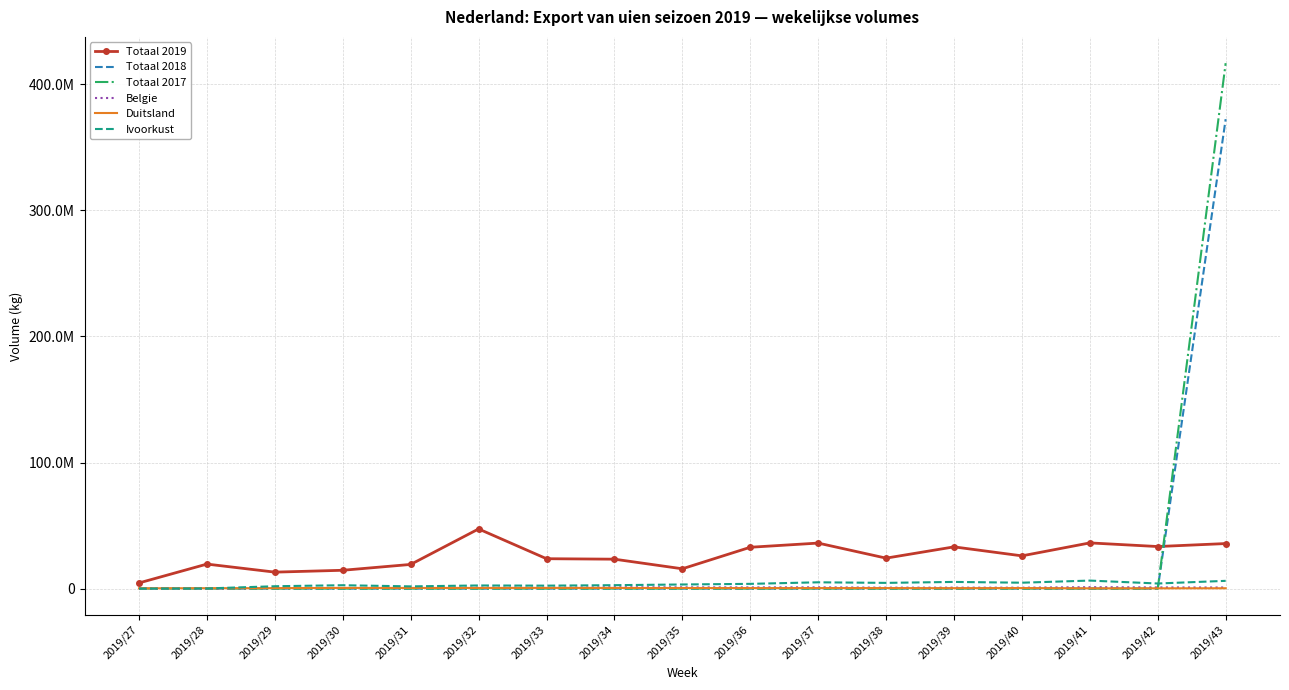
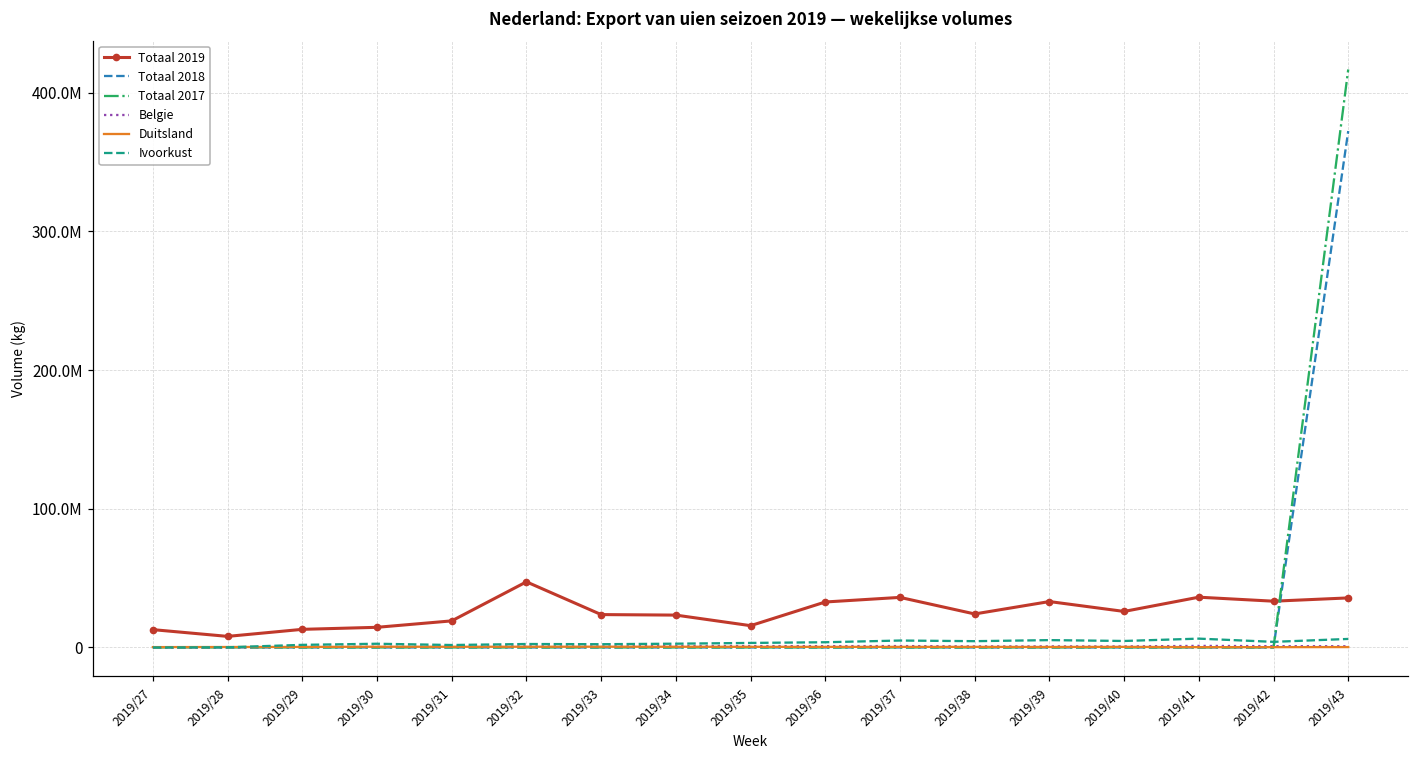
Totaal 2019, 2019/27: 4000000 -> 13000000
Totaal 2019, 2019/28: 19000000 -> 8000000
